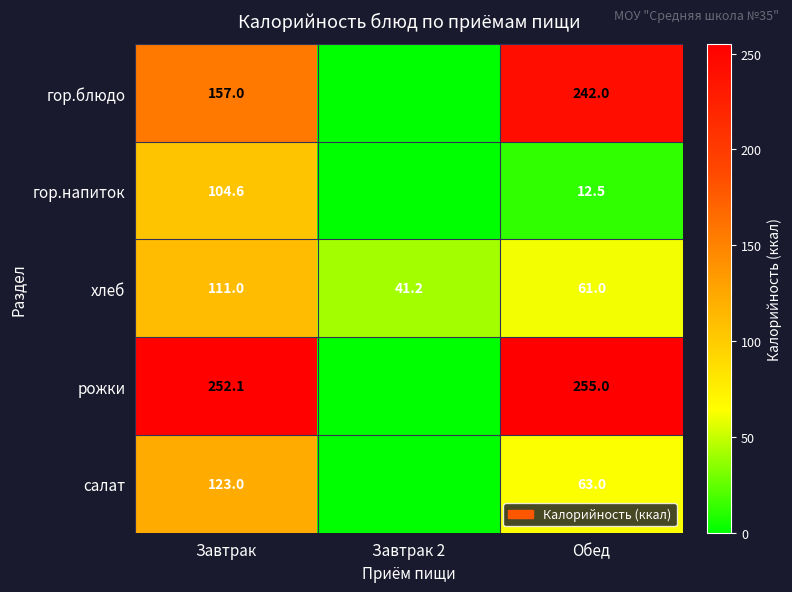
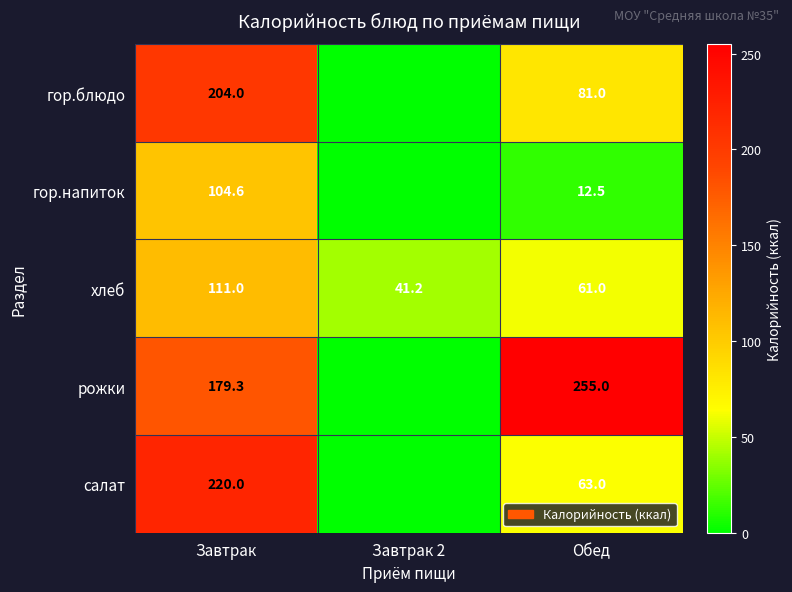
гор.блюдо, Завтрак: 157.0 -> 204.0
гор.блюдо, Обед: 242.0 -> 81.0
рожки, Завтрак: 252.1 -> 179.3
салат, Завтрак: 123.0 -> 220.0
